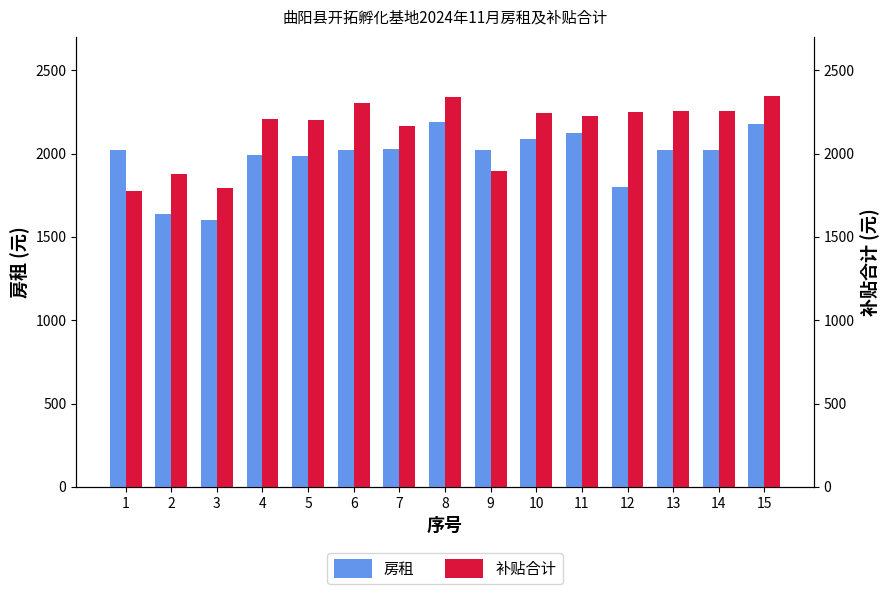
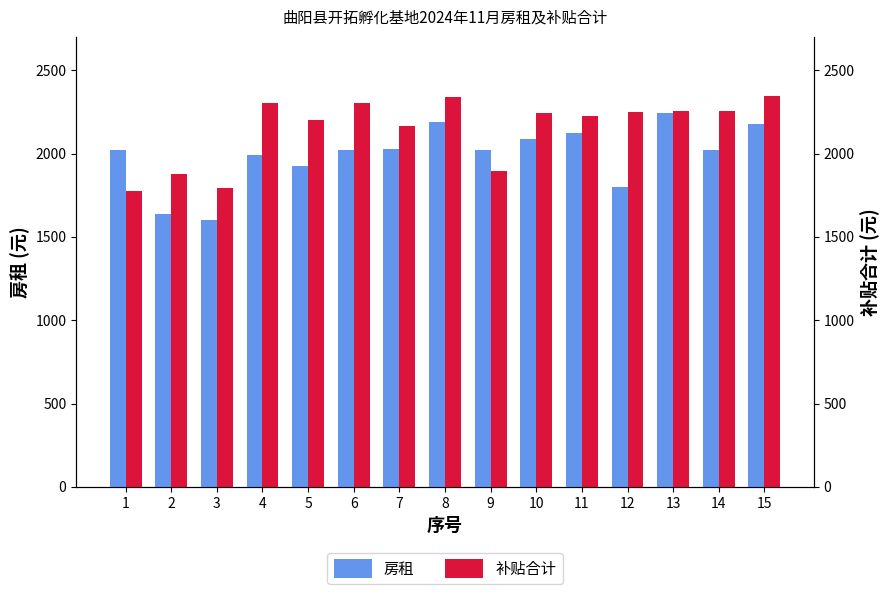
补贴合计, 4: 2210 -> 2300
房租, 5: 1990 -> 1930
房租, 13: 2020 -> 2250
